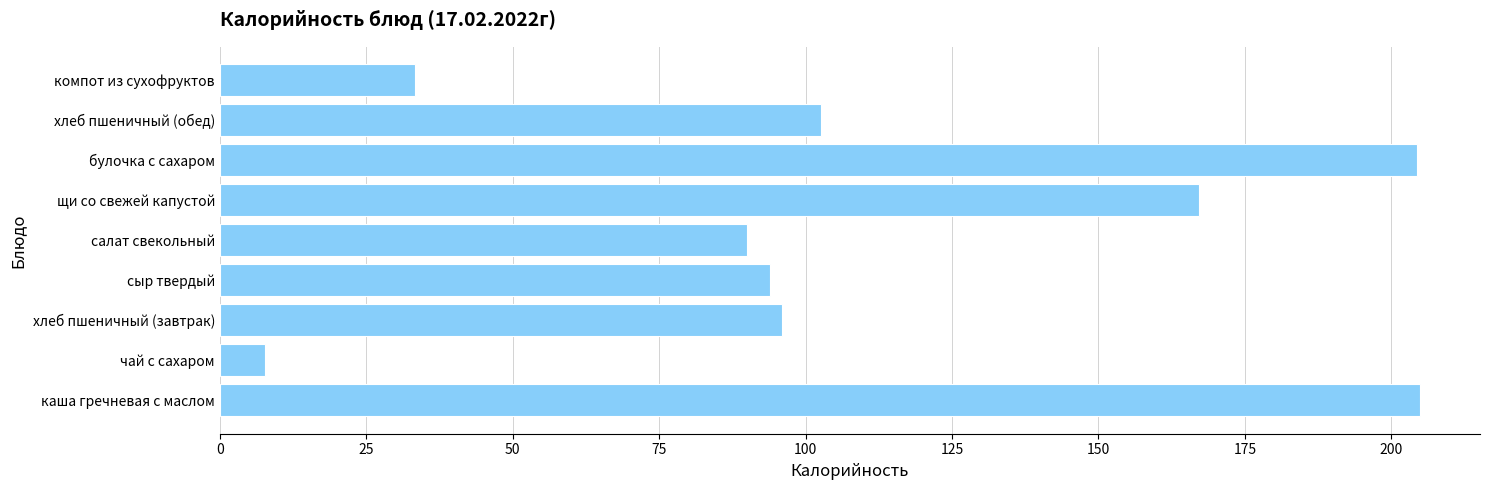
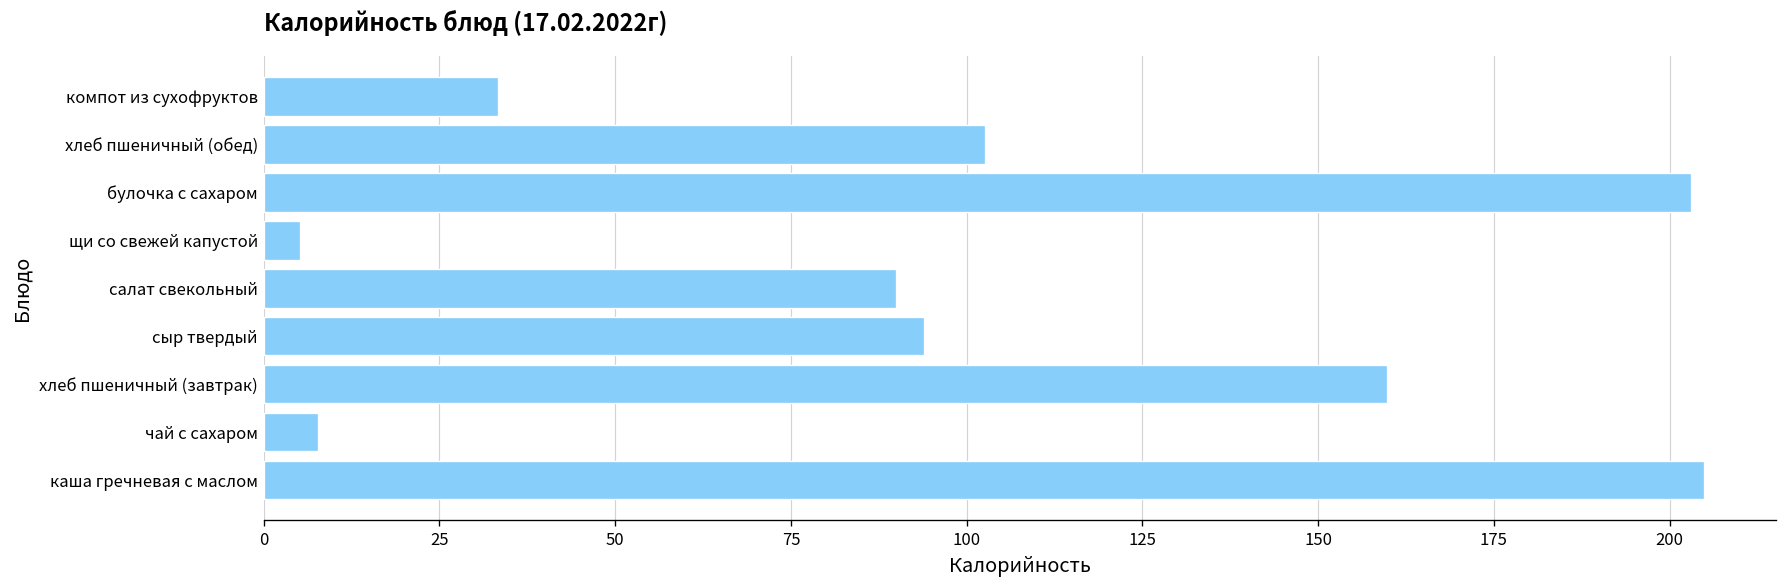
булочка с сахаром: 204 -> 203
щи со свежей капустой: 167 -> 5
хлеб пшеничный (завтрак): 96 -> 160
